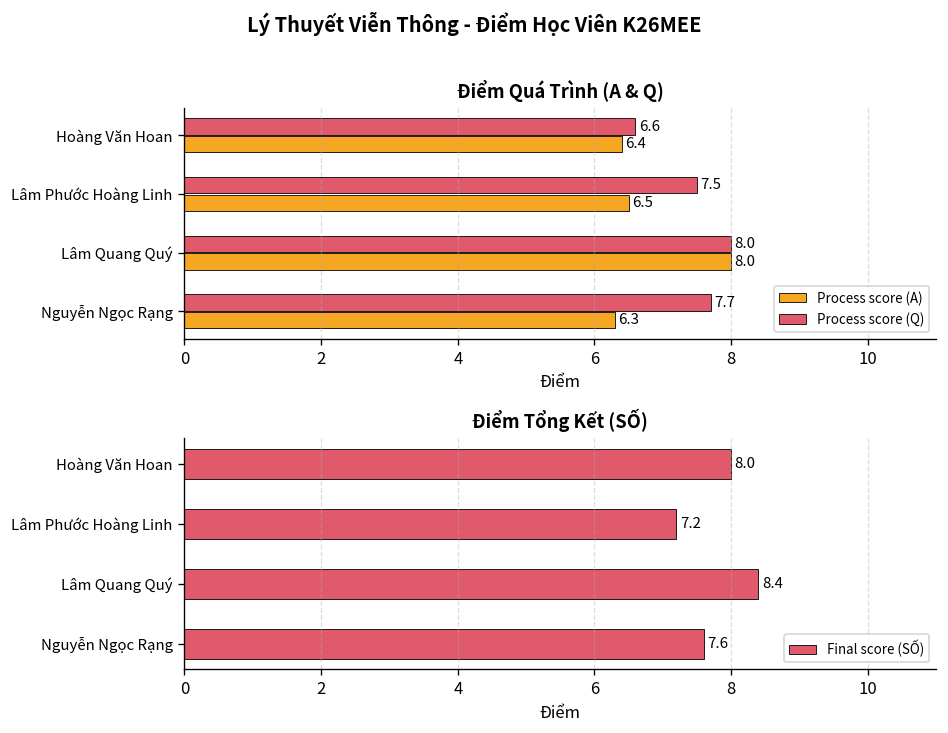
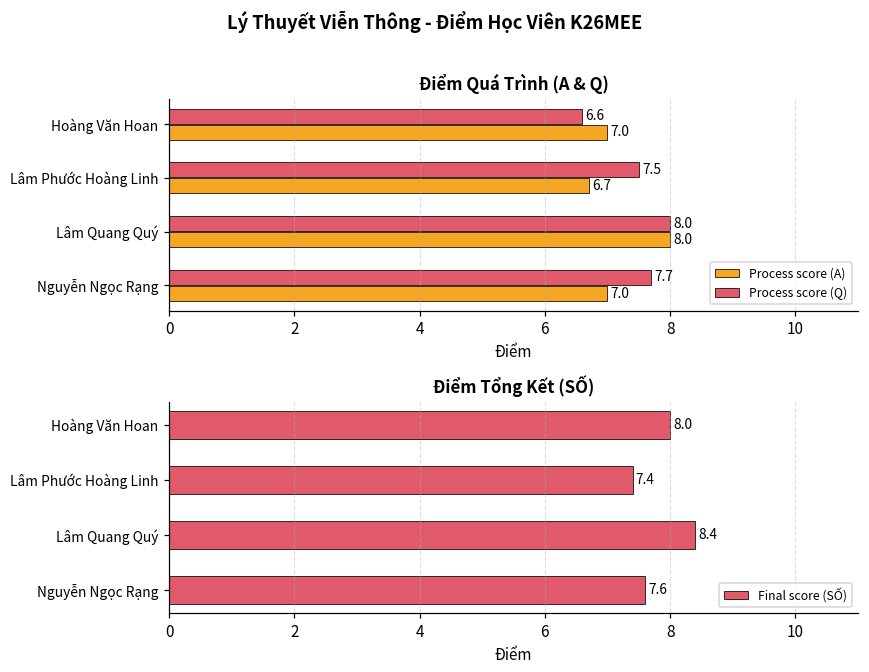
Điểm Quá Trình (A & Q), Process score (A), Hoàng Văn Hoan: 6.4 -> 7.0
Điểm Quá Trình (A & Q), Process score (A), Lâm Phước Hoàng Linh: 6.5 -> 6.7
Điểm Quá Trình (A & Q), Process score (A), Nguyễn Ngọc Rạng: 6.3 -> 7.0
Điểm Tổng Kết (SỐ), Lâm Phước Hoàng Linh: 7.2 -> 7.4
